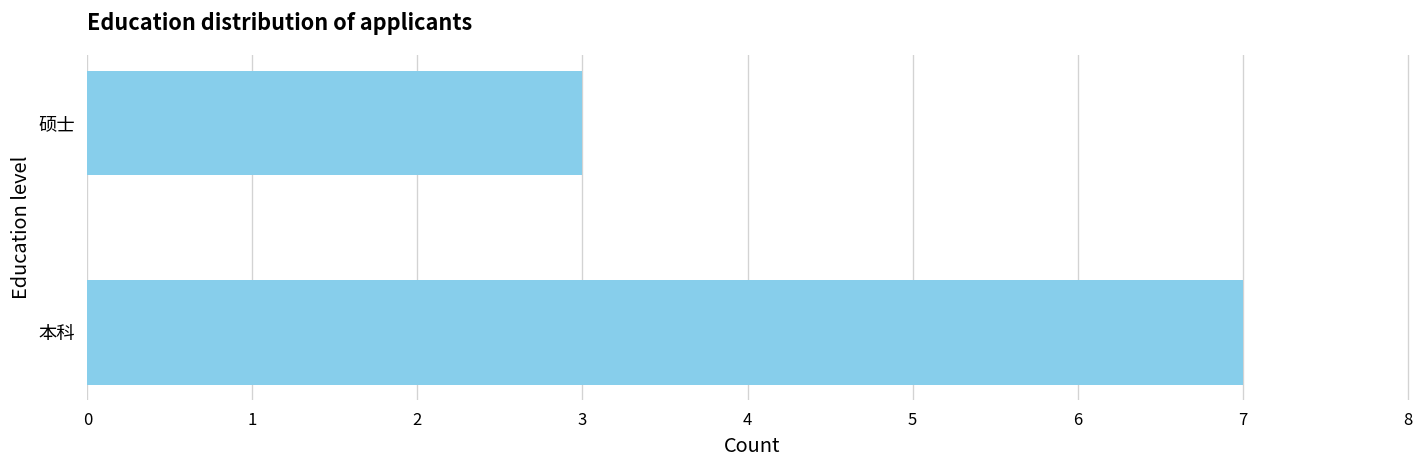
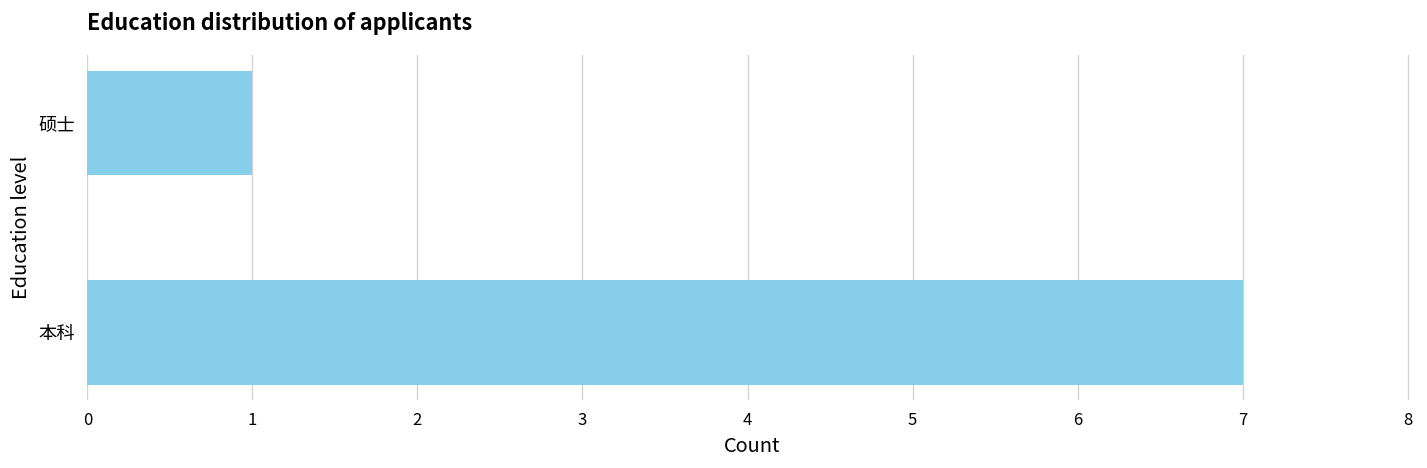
硕士: 3 -> 1
